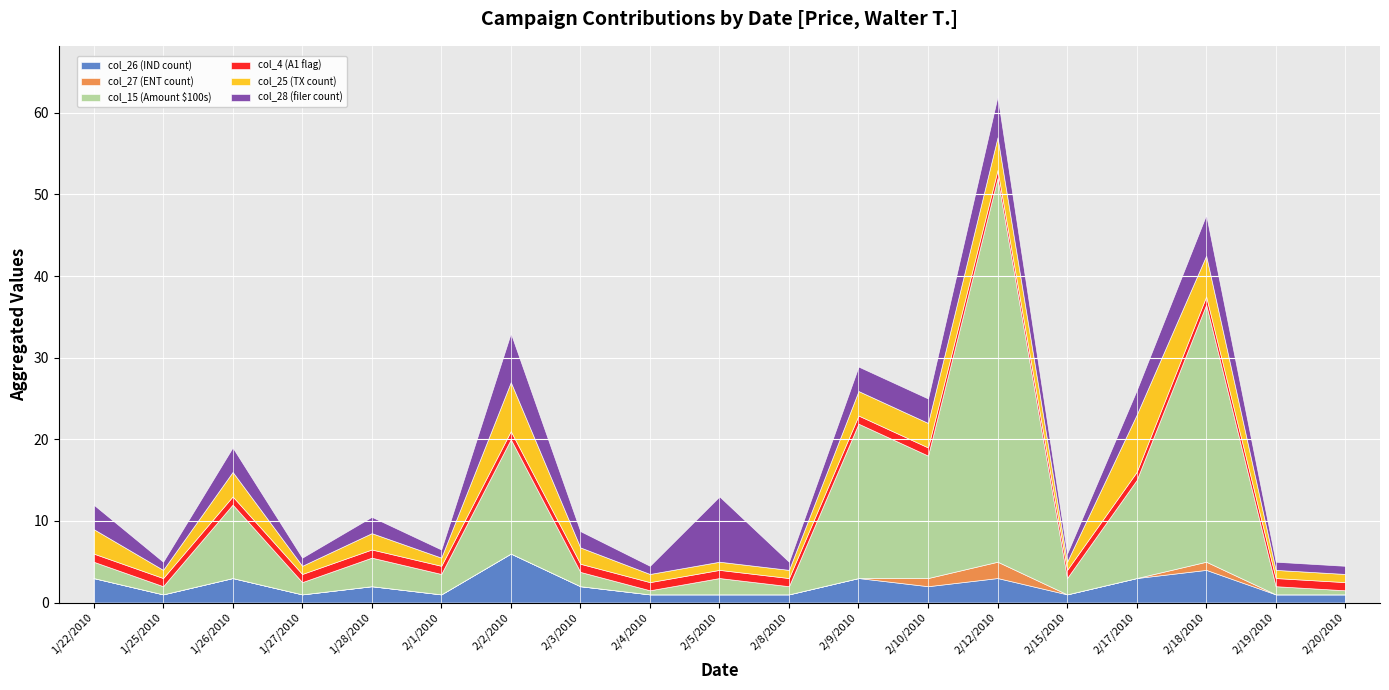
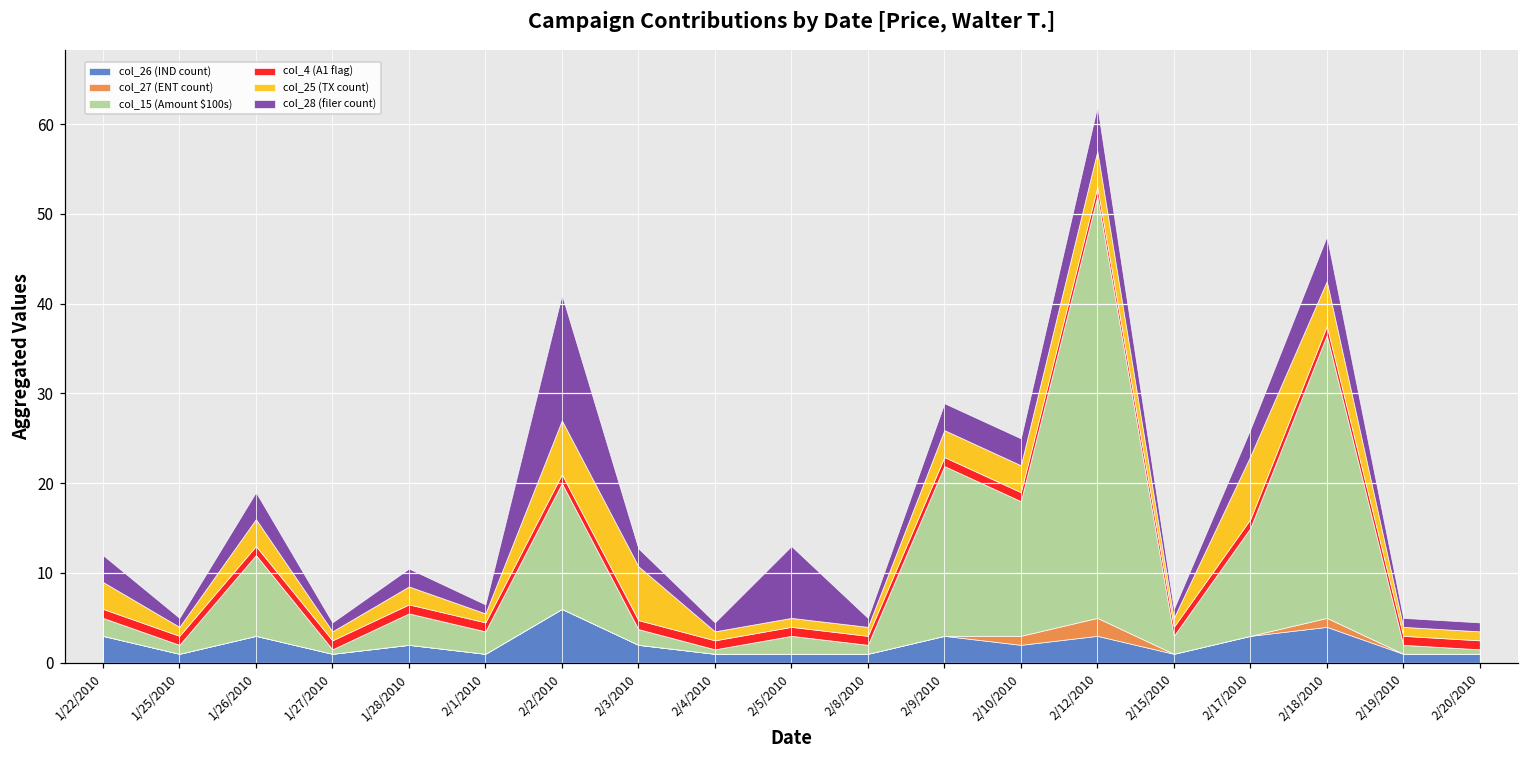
col_15 (Amount $100s), 1/27/2010: 2 -> 1
col_28 (filer count), 2/2/2010: 6 -> 14
col_25 (TX count), 2/3/2010: 2 -> 6
